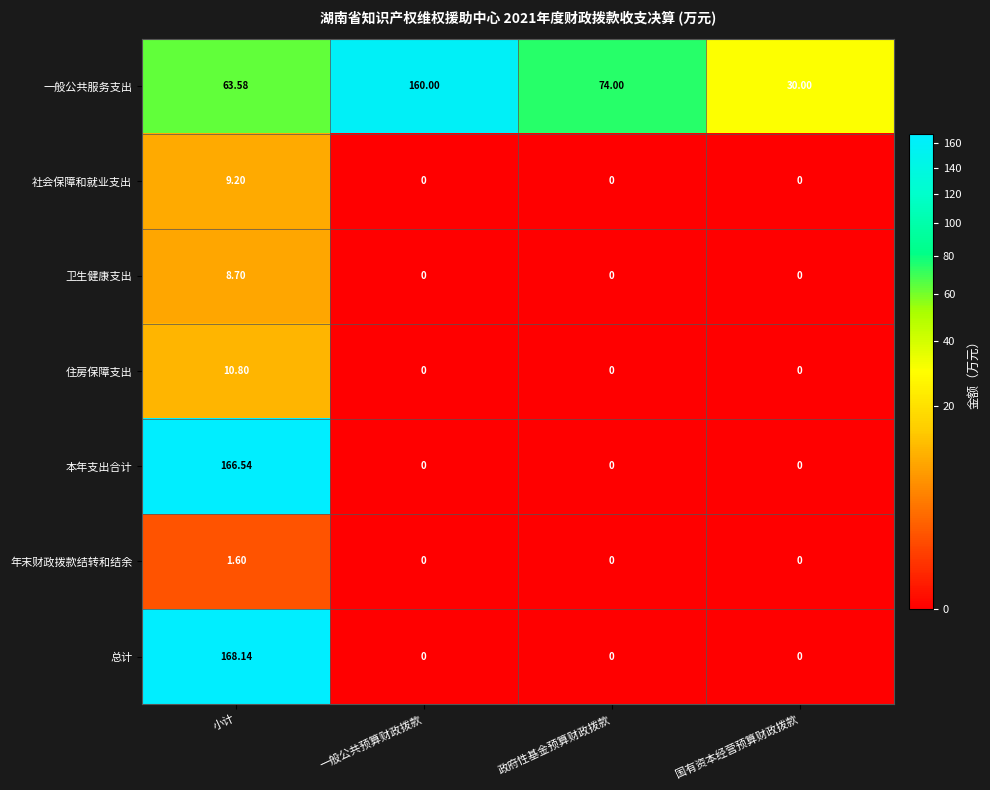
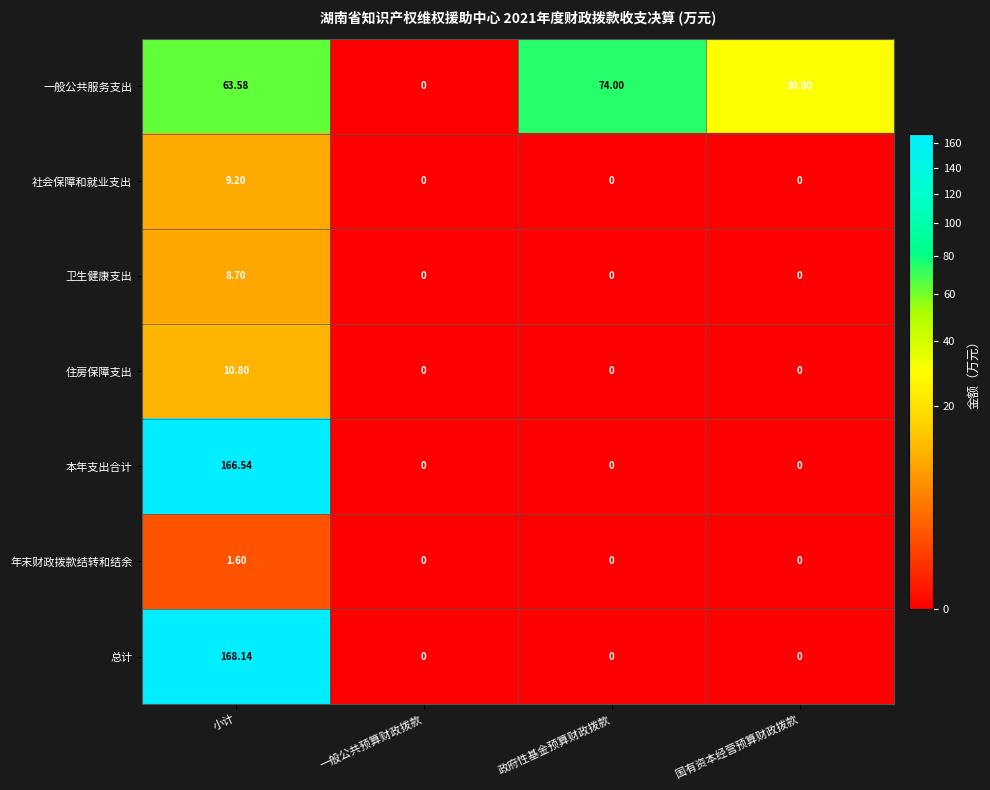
一般公共服务支出, 一般公共预算财政拨款: 160.00 -> 0
